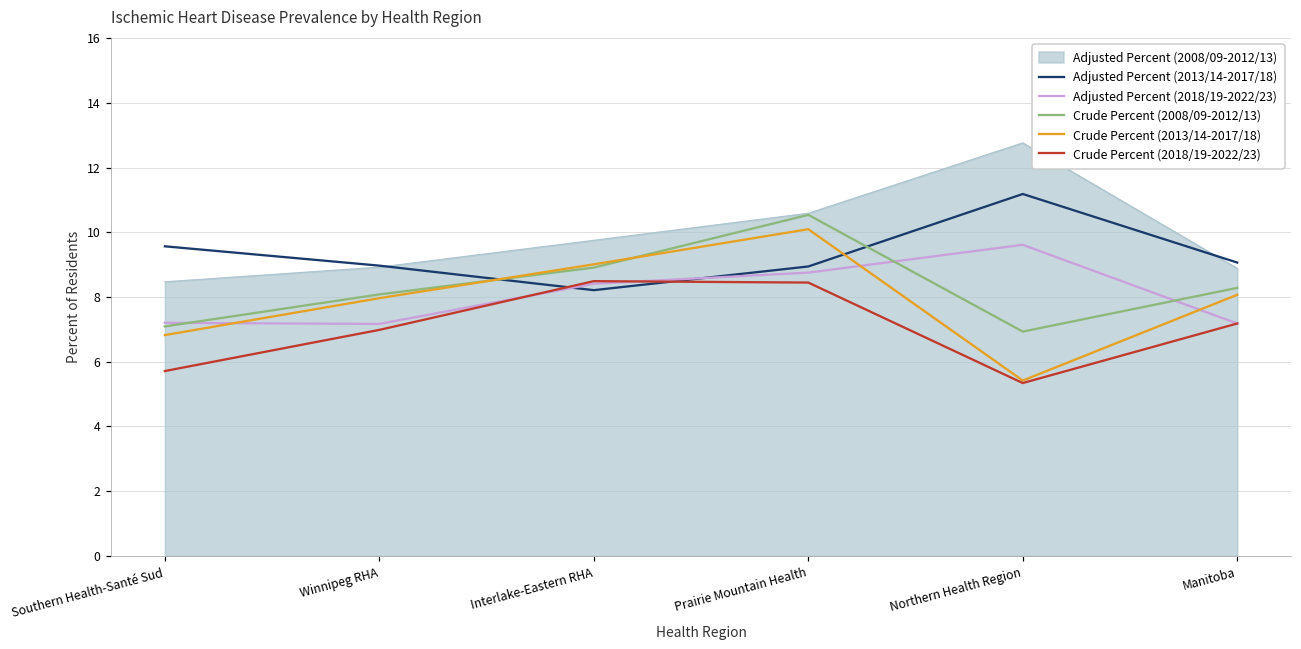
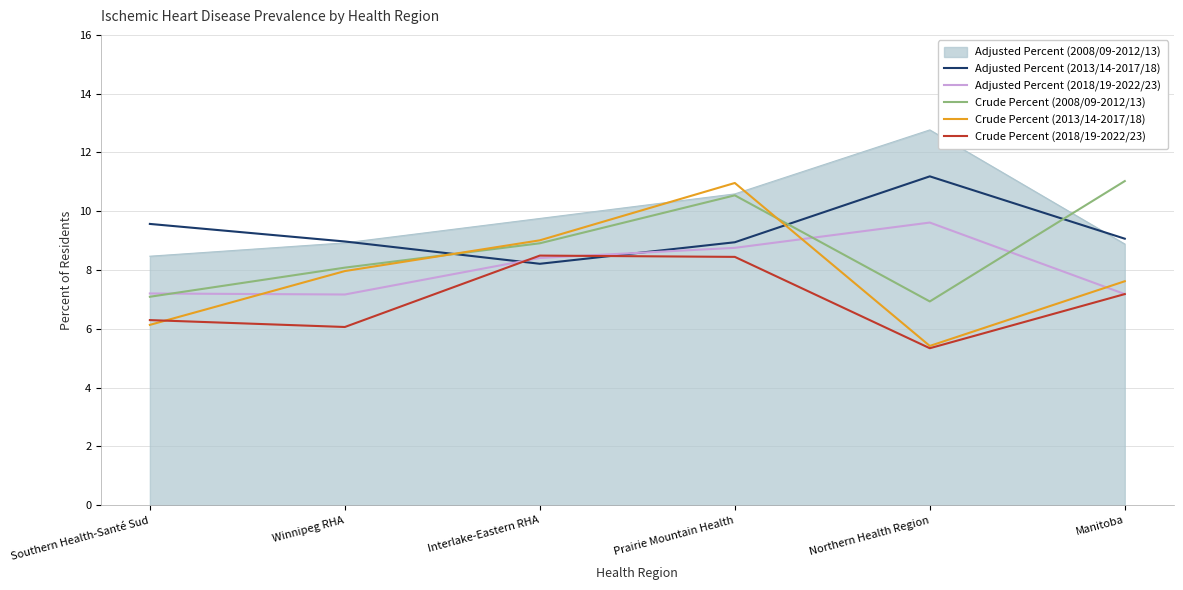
Crude Percent (2013/14-2017/18), Southern Health-Santé Sud: 6.8 -> 6.1
Crude Percent (2018/19-2022/23), Southern Health-Santé Sud: 5.7 -> 6.3
Crude Percent (2018/19-2022/23), Winnipeg RHA: 7.0 -> 6.1
Crude Percent (2013/14-2017/18), Prairie Mountain Health: 10.1 -> 11.0
Crude Percent (2008/09-2012/13), Manitoba: 8.3 -> 11.0
Crude Percent (2013/14-2017/18), Manitoba: 8.1 -> 7.6
